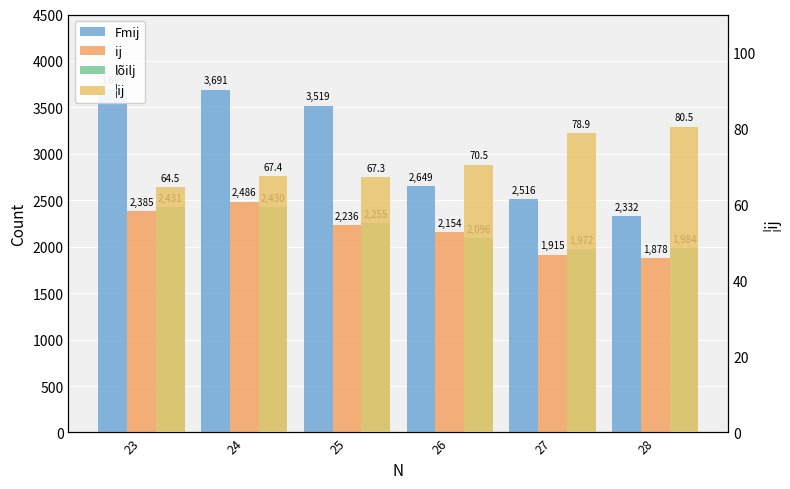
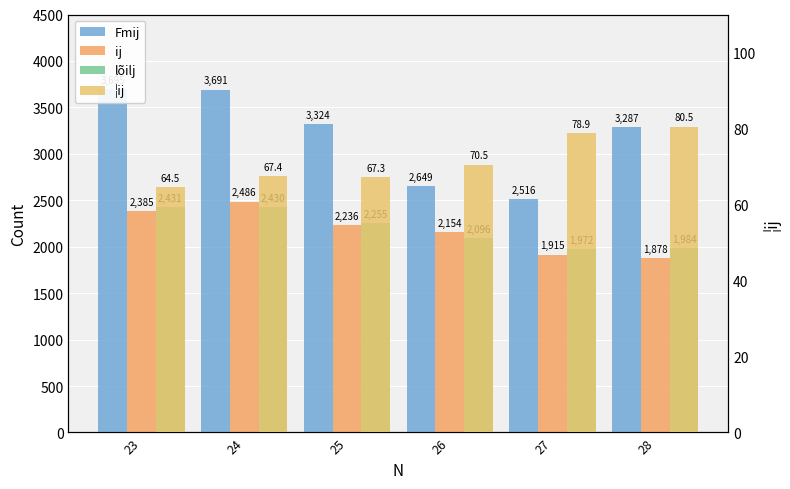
Fmij, 25: 3,519 -> 3,324
Fmij, 28: 2,332 -> 3,287
